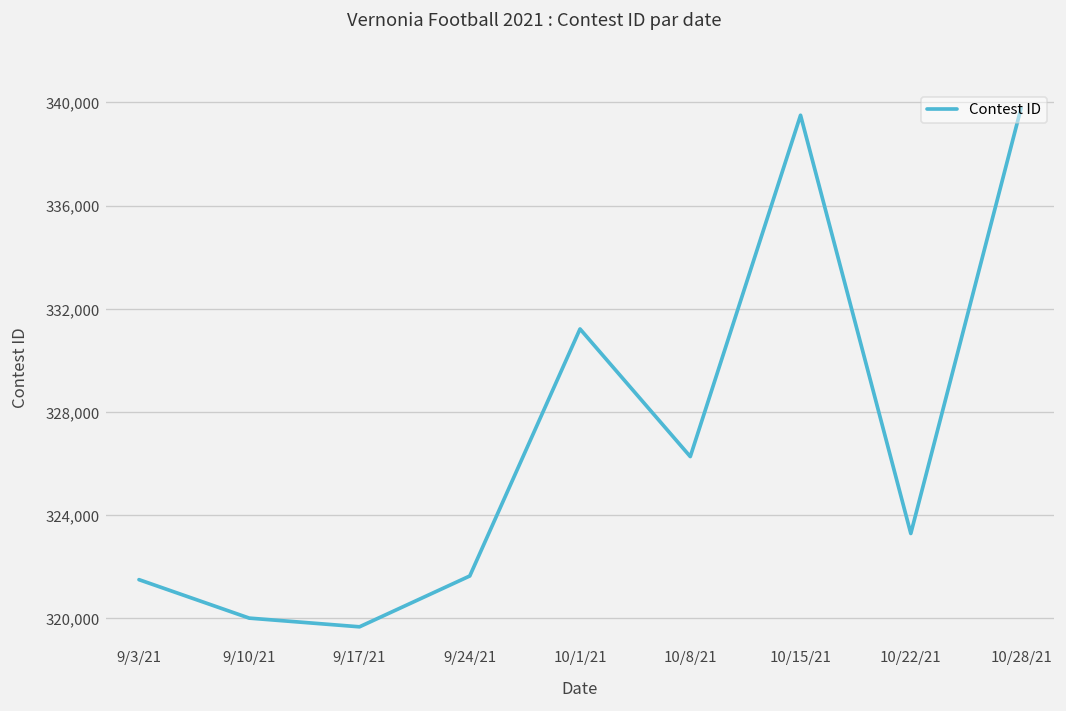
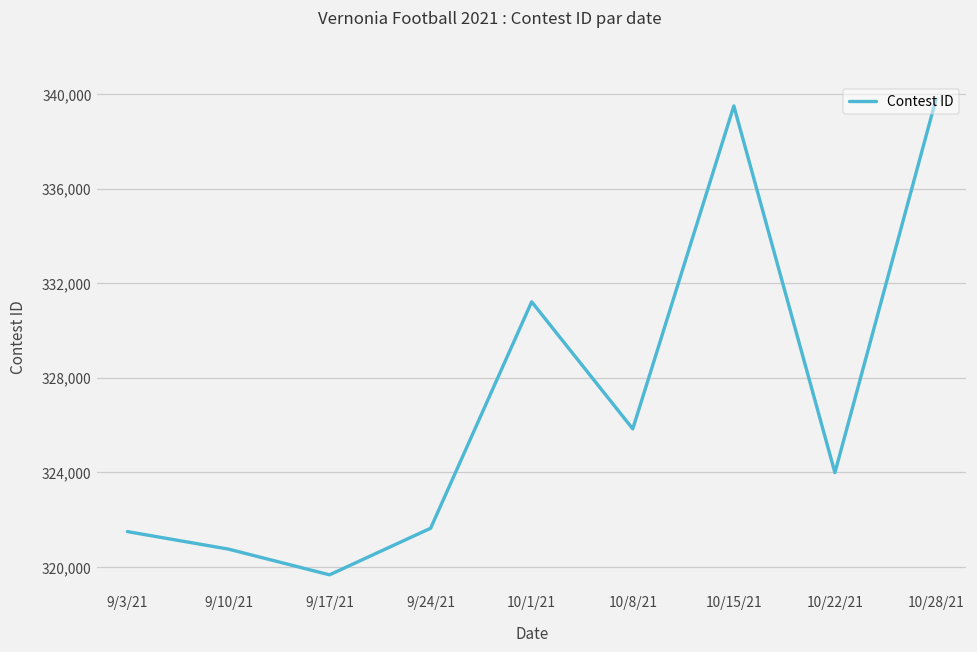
9/10/21: 320,000 -> 320,800
10/8/21: 326,300 -> 325,800
10/22/21: 323,300 -> 324,000
